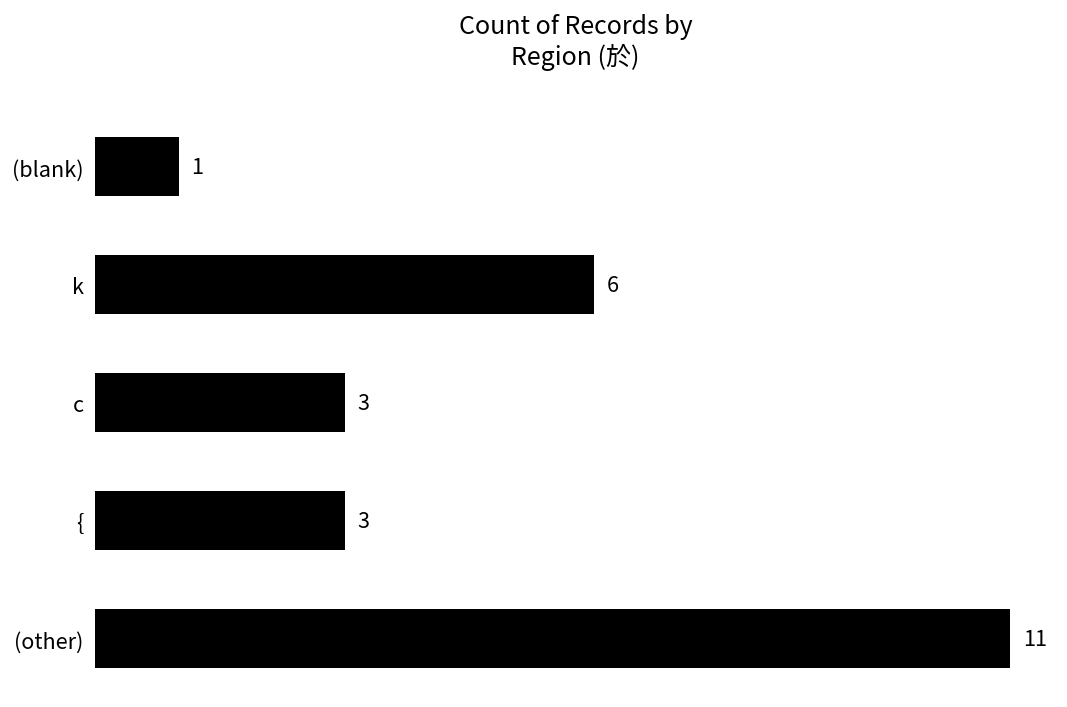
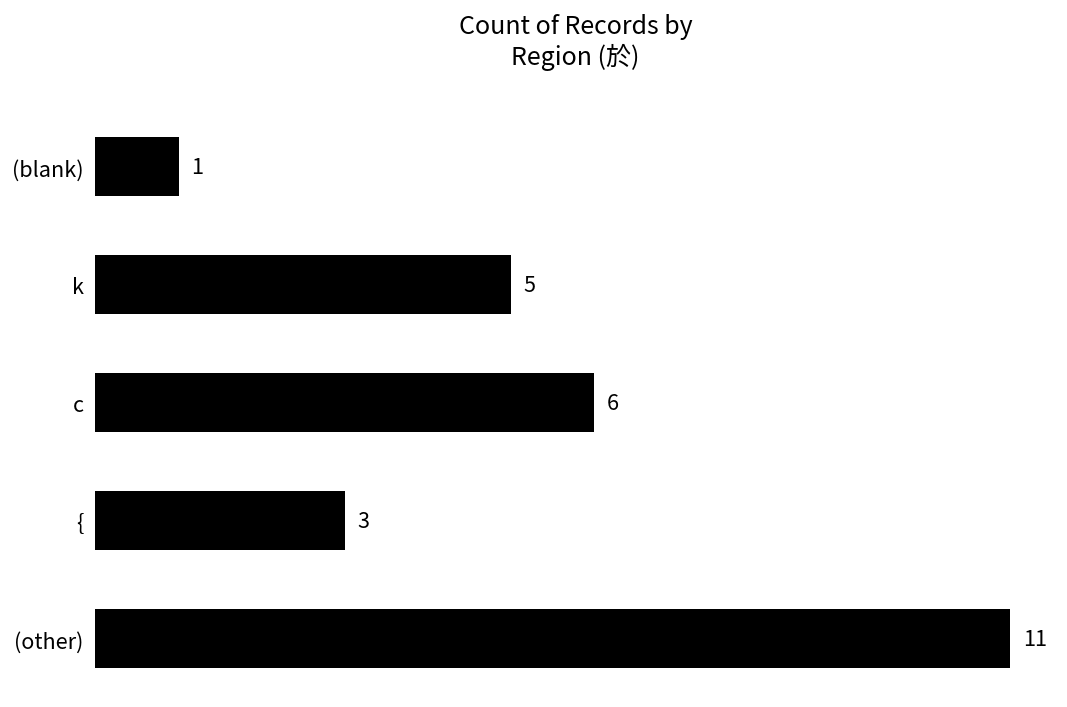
k: 6 -> 5
c: 3 -> 6
